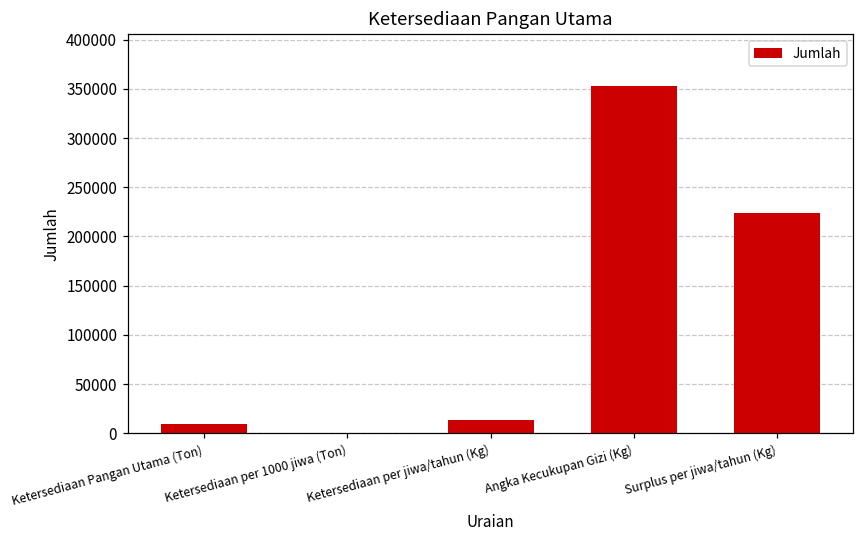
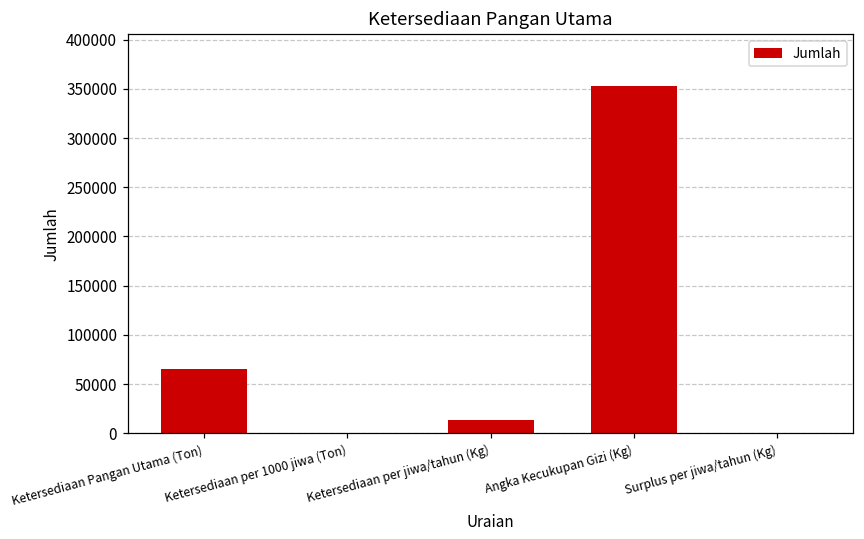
Ketersediaan Pangan Utama (Ton): 10000 -> 70000
Surplus per jiwa/tahun (Kg): 220000 -> 0
